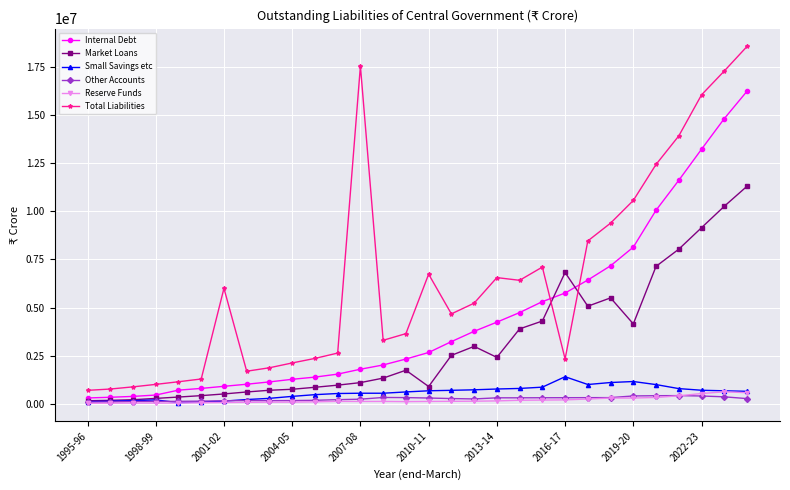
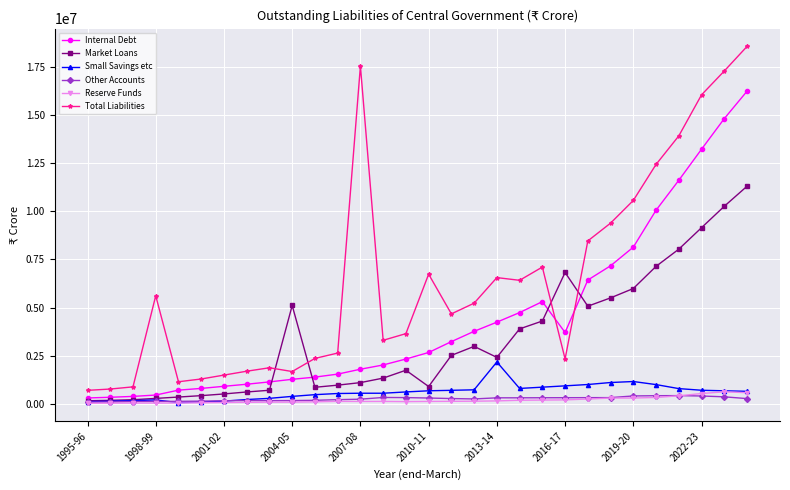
Total Liabilities, 1998-99: 1000000 -> 5600000
Total Liabilities, 2001-02: 6000000 -> 1500000
Market Loans, 2004-05: 800000 -> 5100000
Total Liabilities, 2004-05: 2100000 -> 1700000
Small Savings etc, 2013-14: 800000 -> 2200000
Internal Debt, 2016-17: 5800000 -> 3700000
Small Savings etc, 2016-17: 1400000 -> 900000
Market Loans, 2019-20: 4200000 -> 6000000
